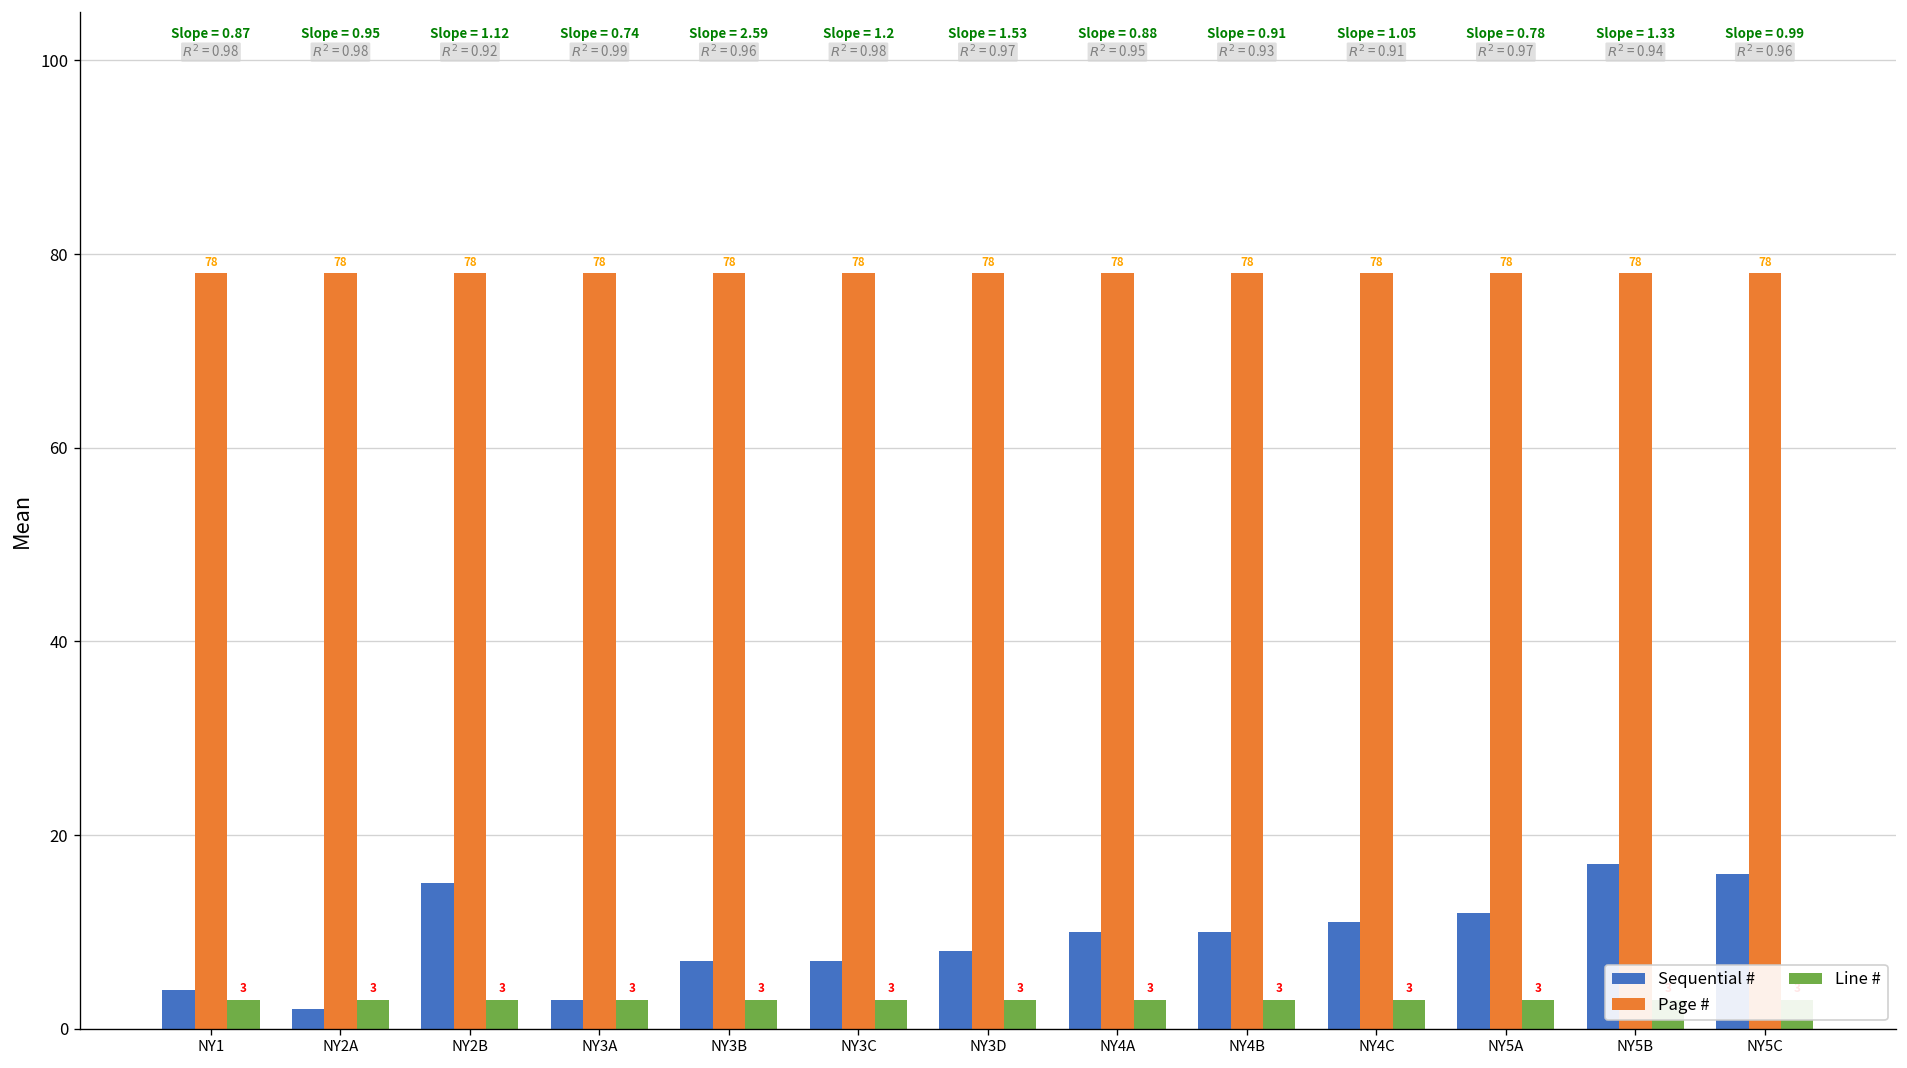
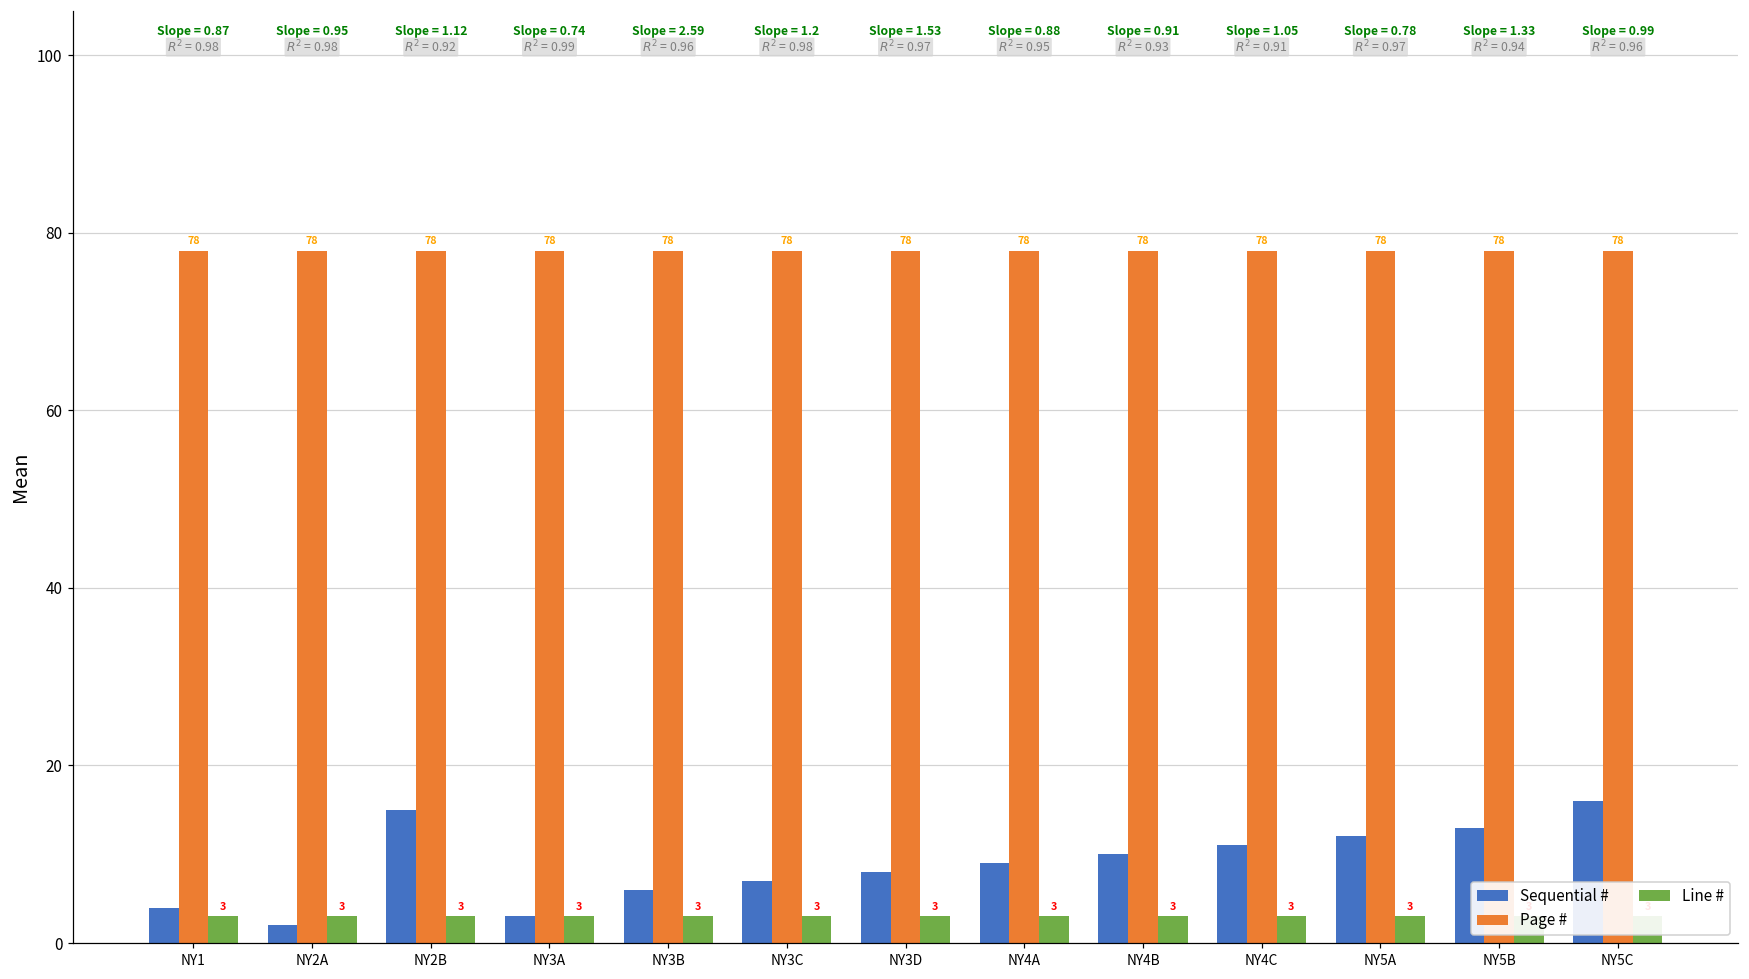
Sequential #, NY3B: 7 -> 6
Sequential #, NY4A: 10 -> 9
Sequential #, NY5B: 17 -> 13
